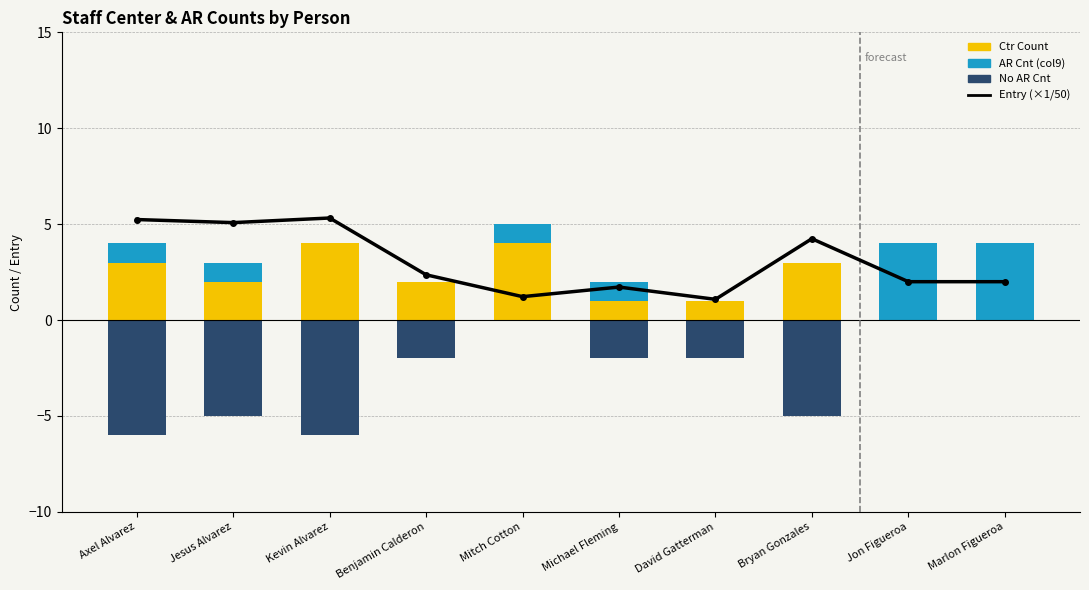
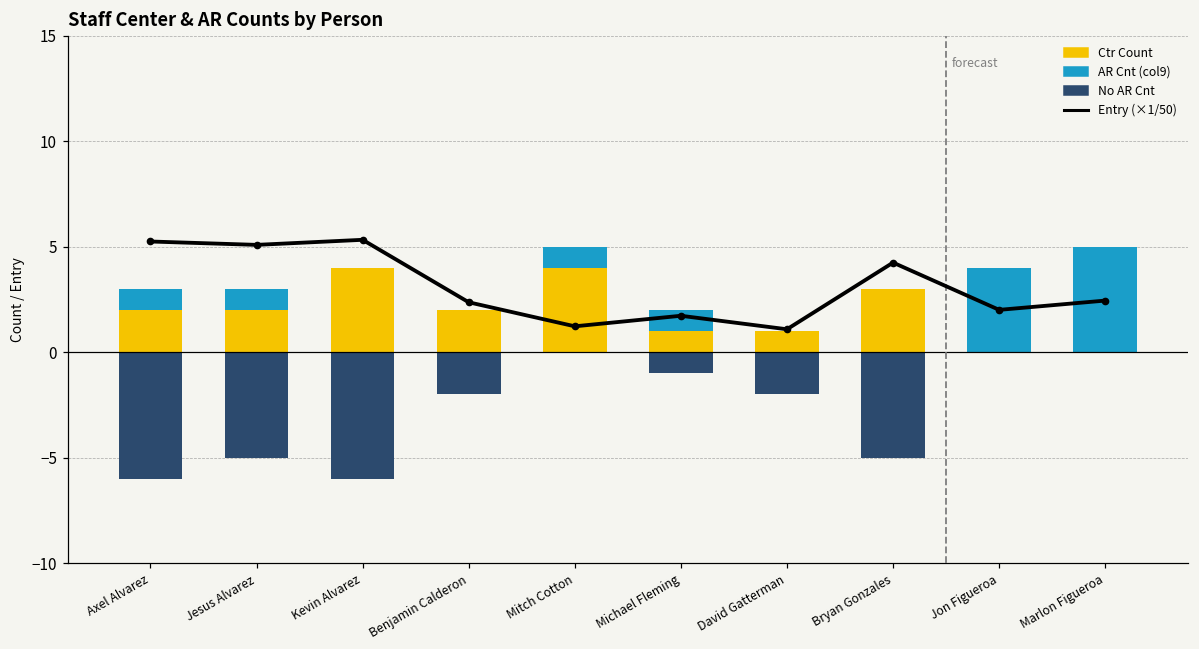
Ctr Count, Axel Alvarez: 3 -> 2
No AR Cnt, Michael Fleming: -2.0 -> -1.0
Entry (×1/50), Marlon Figueroa: 2.0 -> 2.4
AR Cnt (col9), Marlon Figueroa: 4 -> 5
